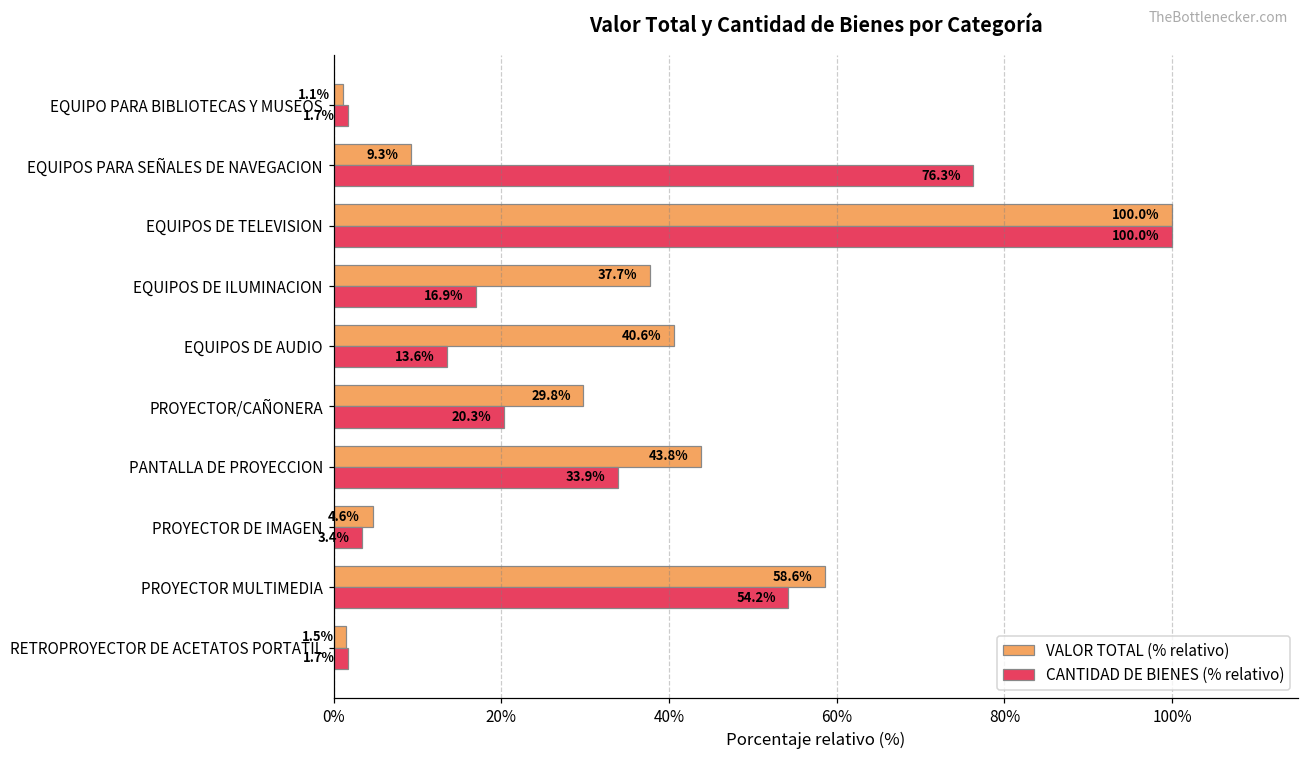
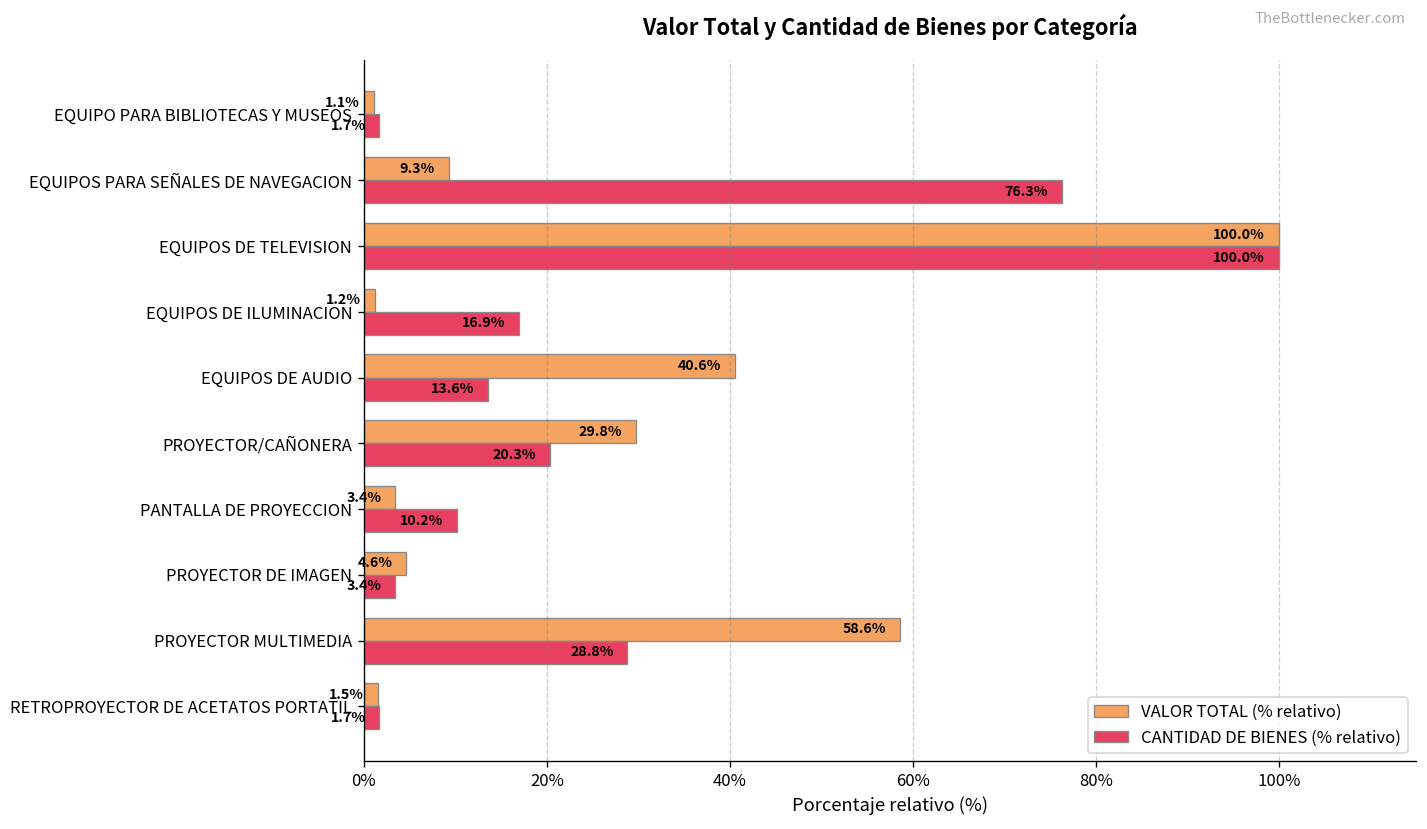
VALOR TOTAL (% relativo), EQUIPOS DE ILUMINACION: 37.7% -> 1.2%
VALOR TOTAL (% relativo), PANTALLA DE PROYECCION: 43.8% -> 3.4%
CANTIDAD DE BIENES (% relativo), PANTALLA DE PROYECCION: 33.9% -> 10.2%
CANTIDAD DE BIENES (% relativo), PROYECTOR MULTIMEDIA: 54.2% -> 28.8%
